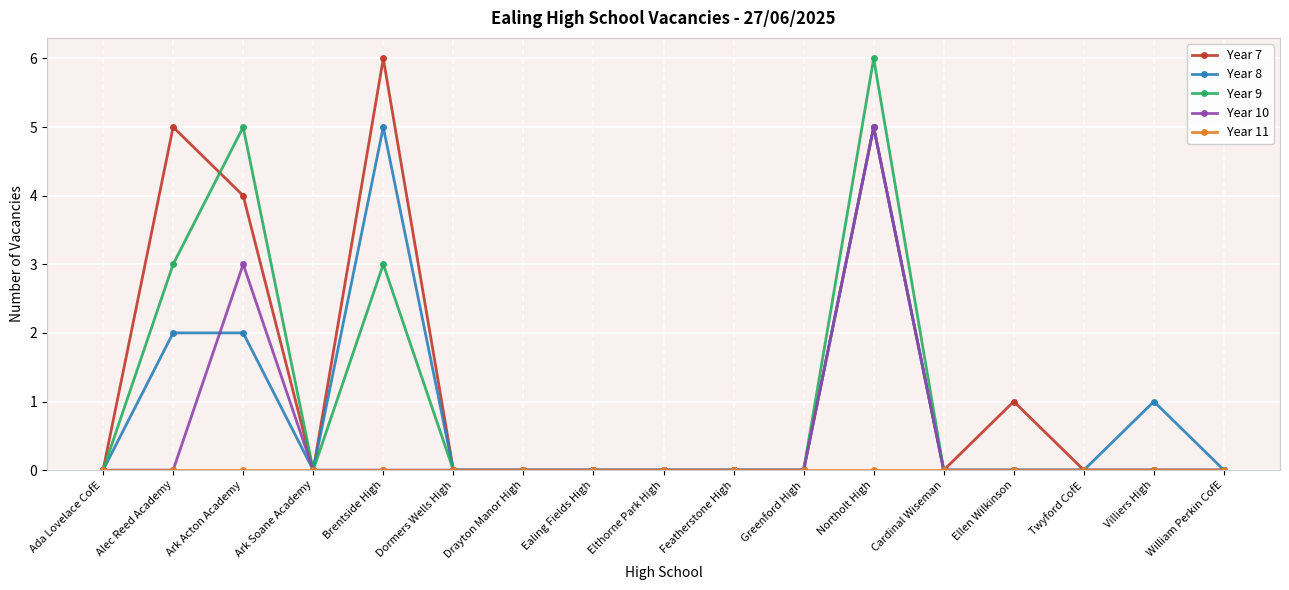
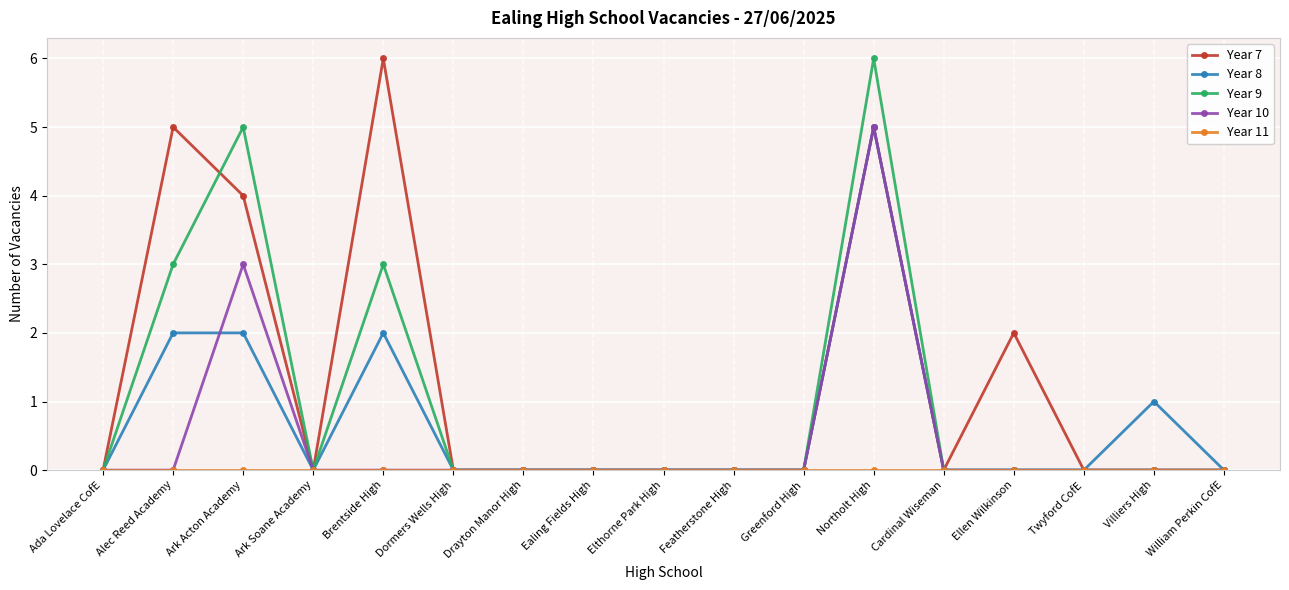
Year 8, Brentside High: 5 -> 2
Year 7, Ellen Wilkinson: 1 -> 2
